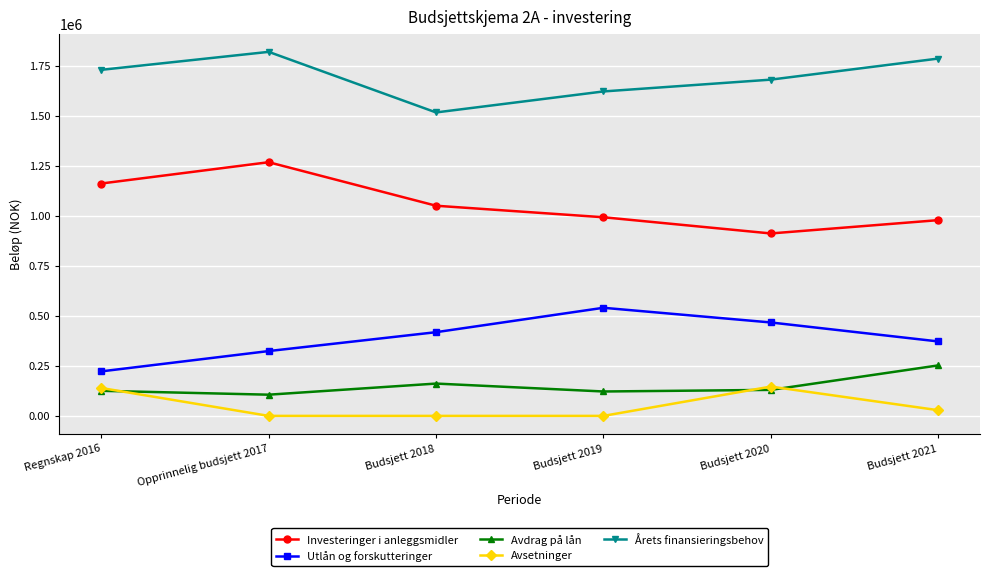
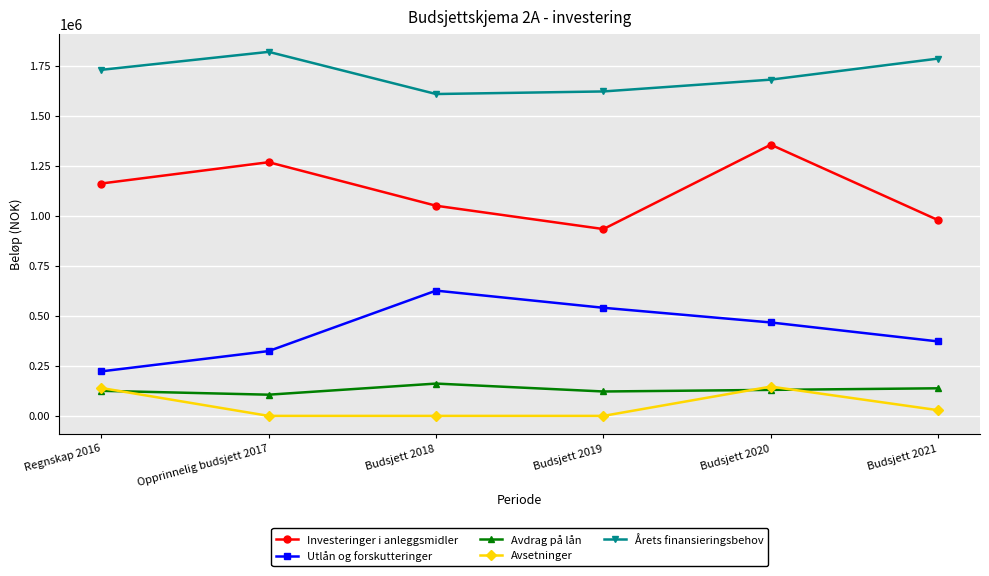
Utlån og forskutteringer, Budsjett 2018: 420000 -> 630000
Årets finansieringsbehov, Budsjett 2018: 1520000 -> 1610000
Investeringer i anleggsmidler, Budsjett 2019: 990000 -> 930000
Investeringer i anleggsmidler, Budsjett 2020: 910000 -> 1360000
Avdrag på lån, Budsjett 2021: 250000 -> 140000
